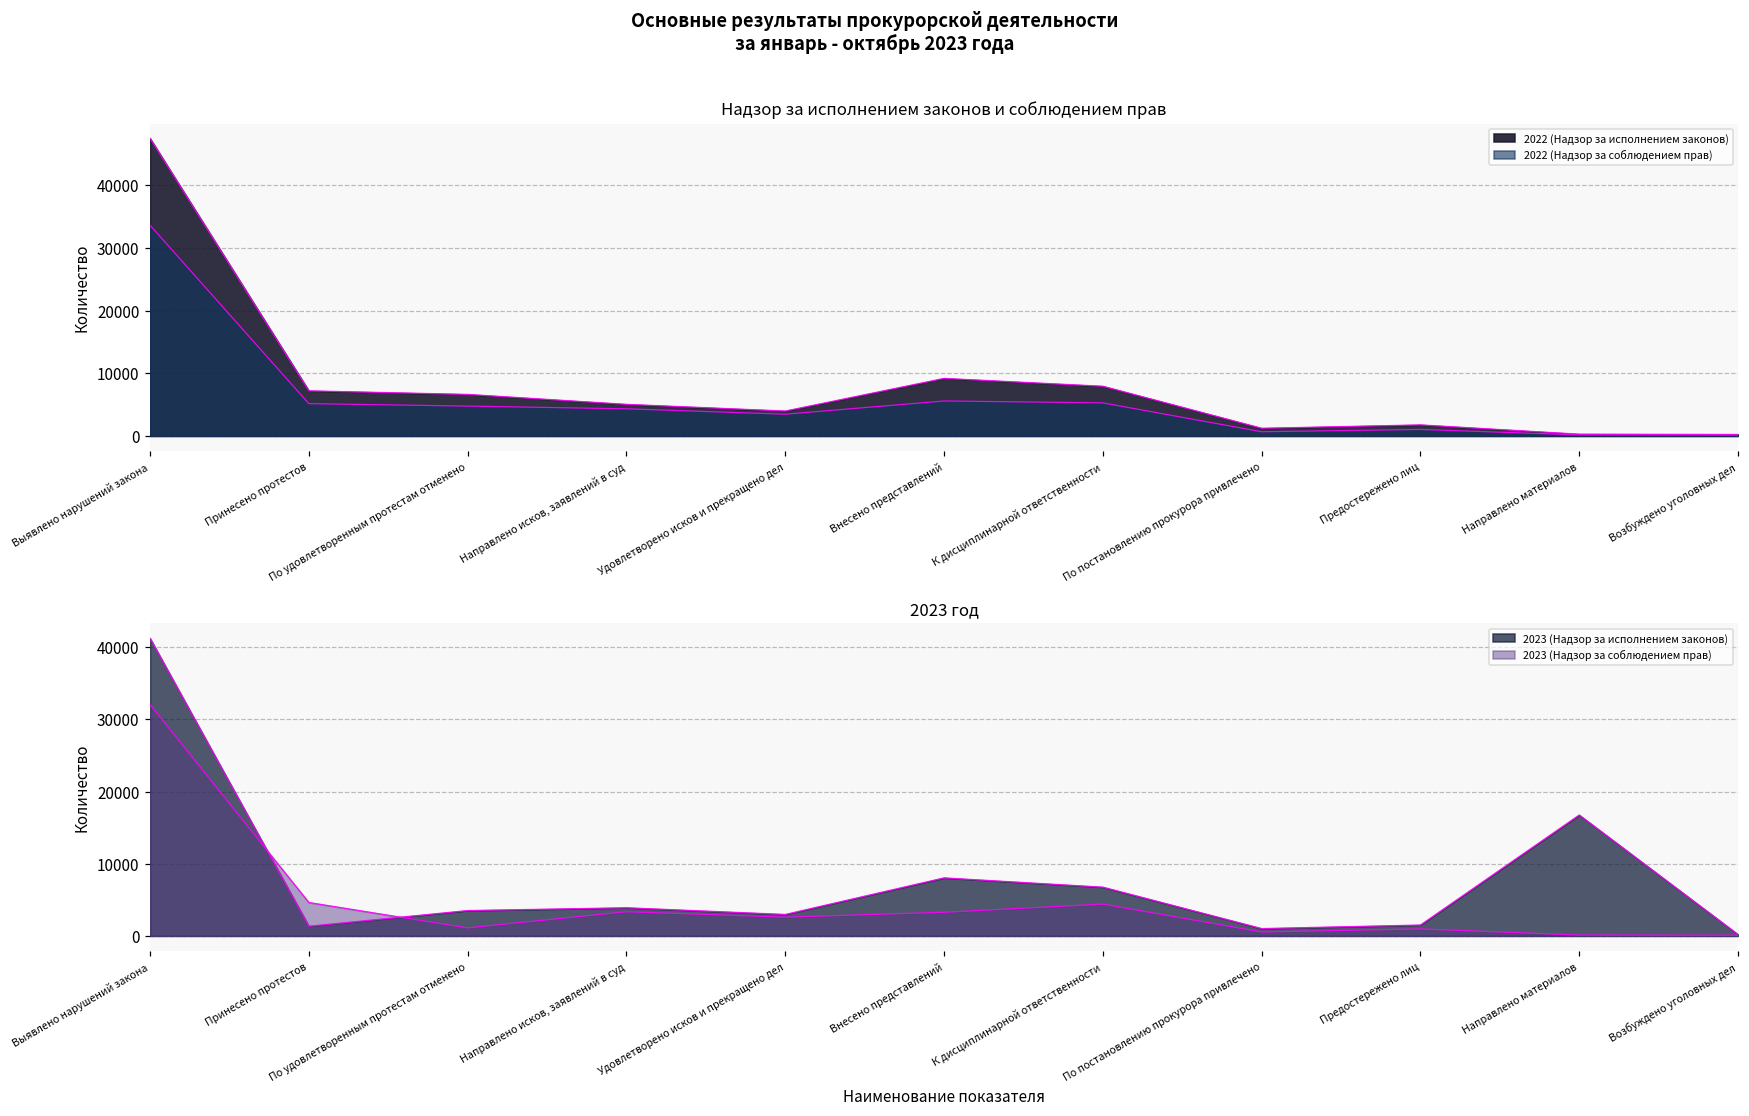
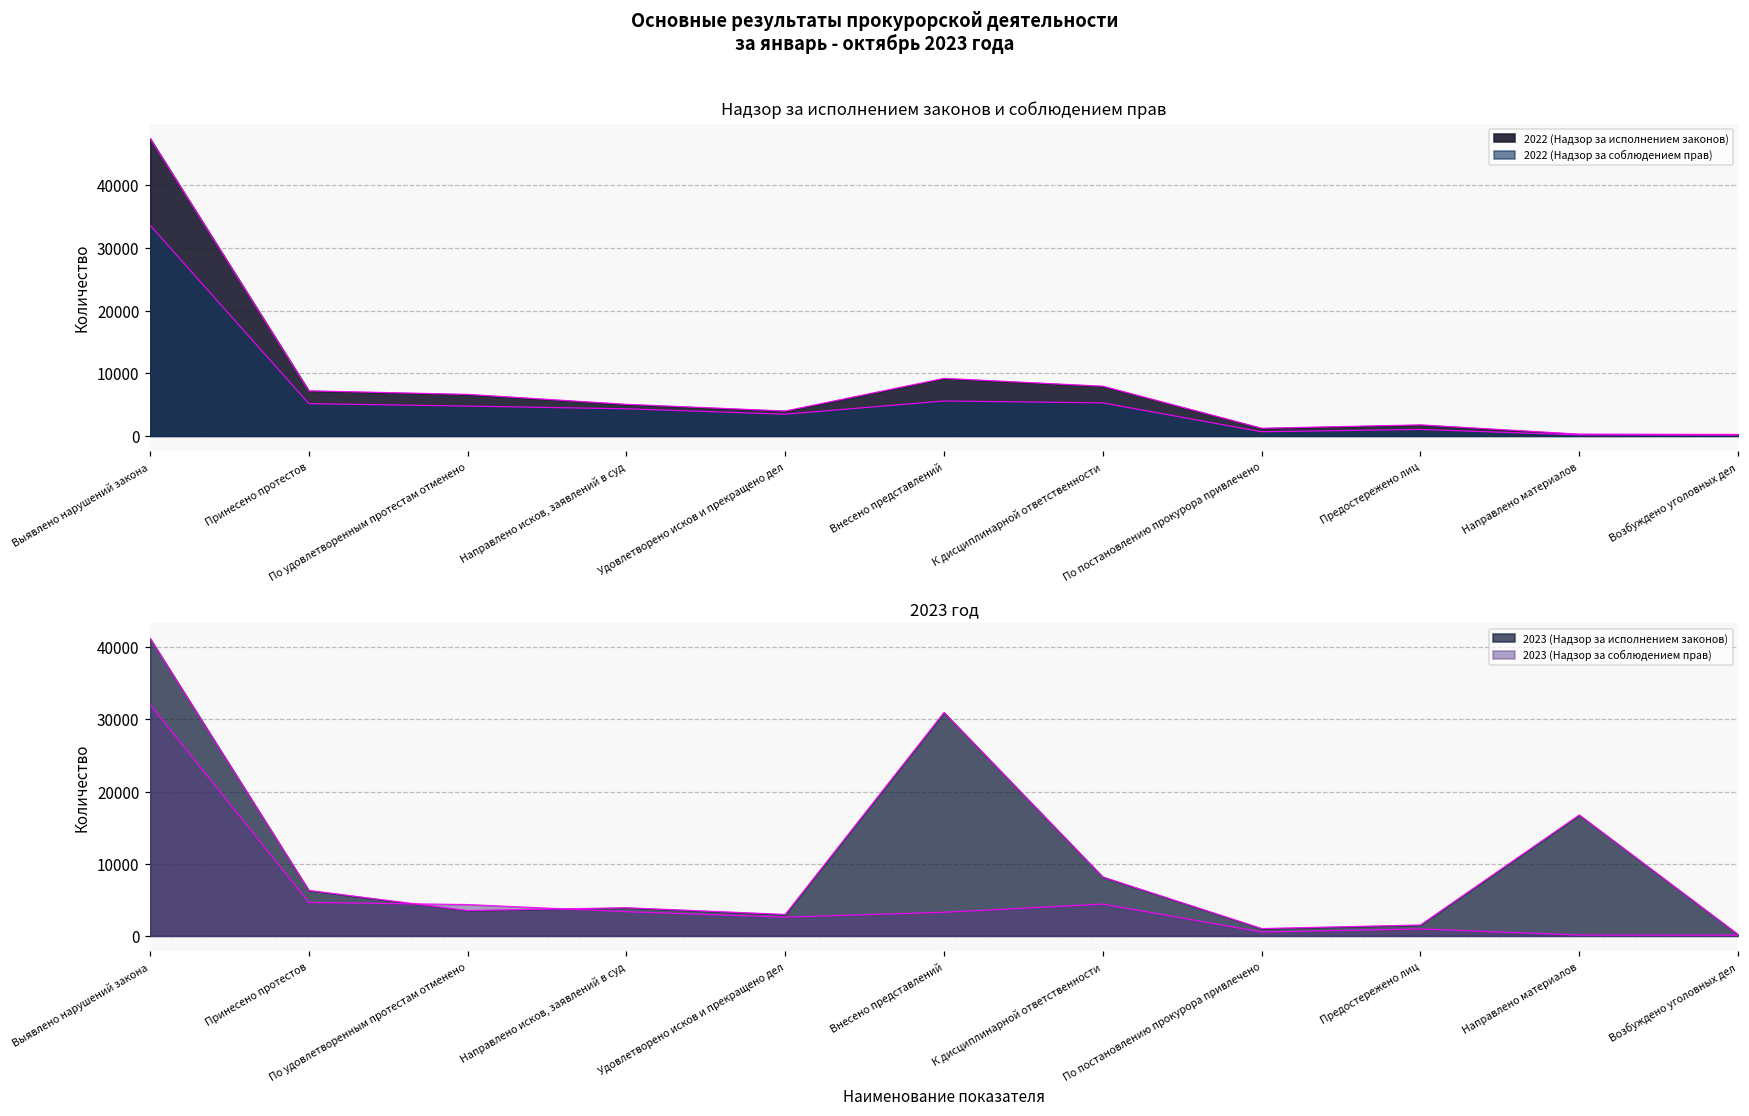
2023 год, 2023 (Надзор за исполнением законов), Принесено протестов: 1000 -> 6000
2023 год, 2023 (Надзор за соблюдением прав), По удовлетворенным протестам отменено: 1000 -> 4000
2023 год, 2023 (Надзор за исполнением законов), Внесено представлений: 8000 -> 31000
2023 год, 2023 (Надзор за исполнением законов), К дисциплинарной ответственности: 7000 -> 8000
